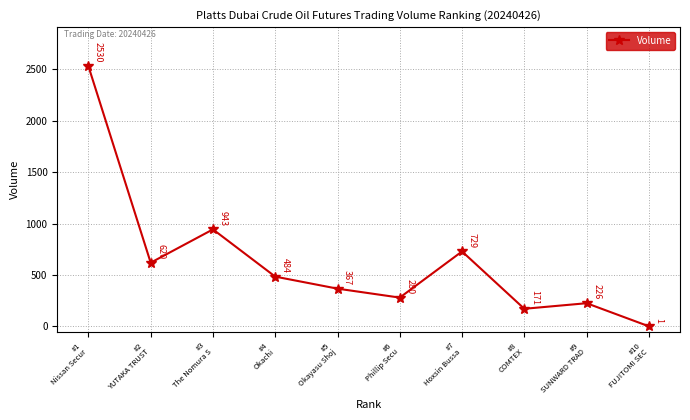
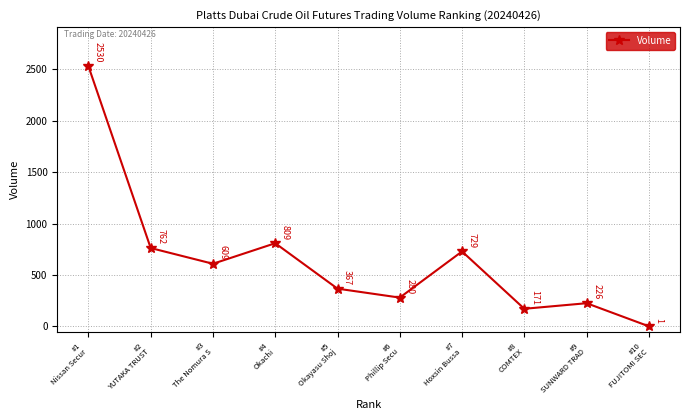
#2 YUTAKA TRUST: 620 -> 762
#3 The Nomura S: 943 -> 609
#4 Okachi: 484 -> 809
